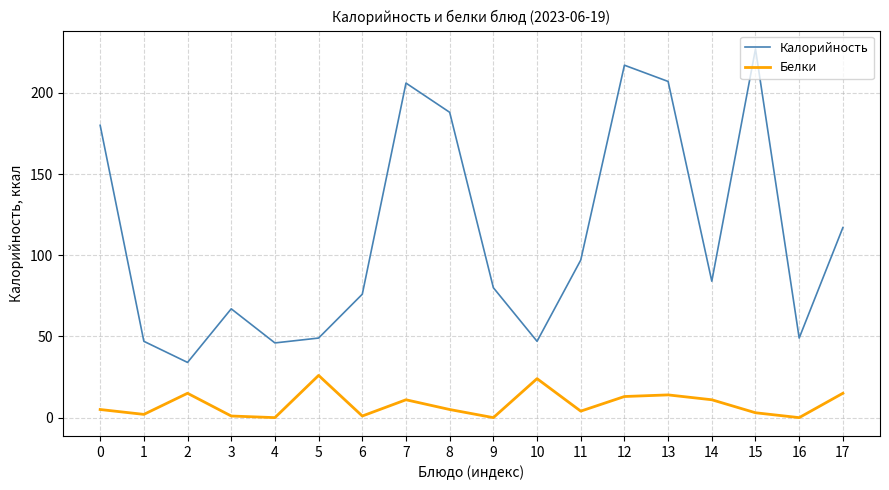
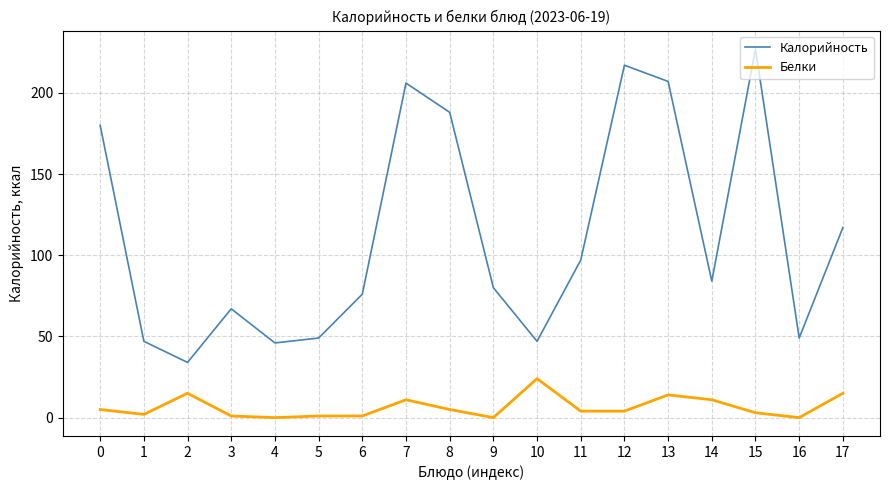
Белки, 5: 26 -> 1
Белки, 12: 13 -> 4
